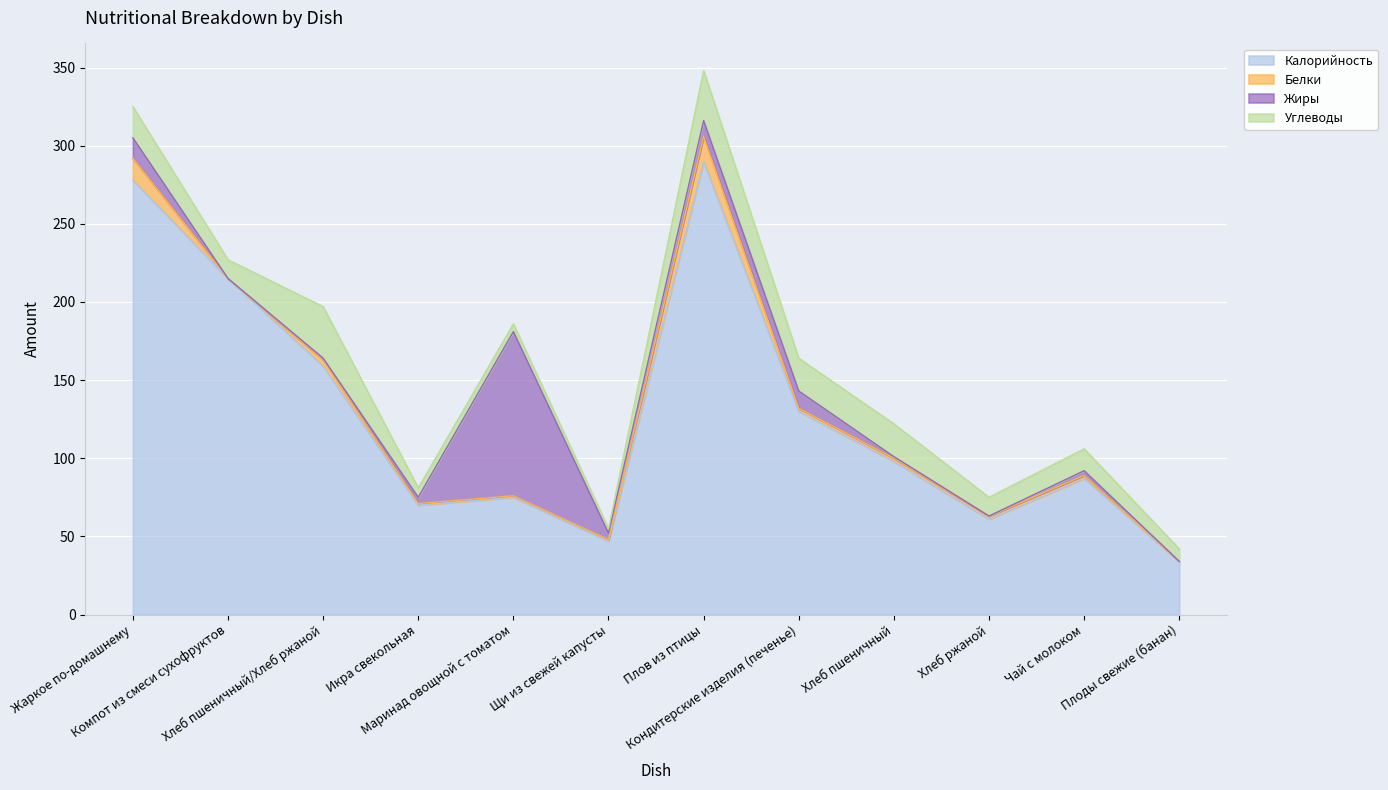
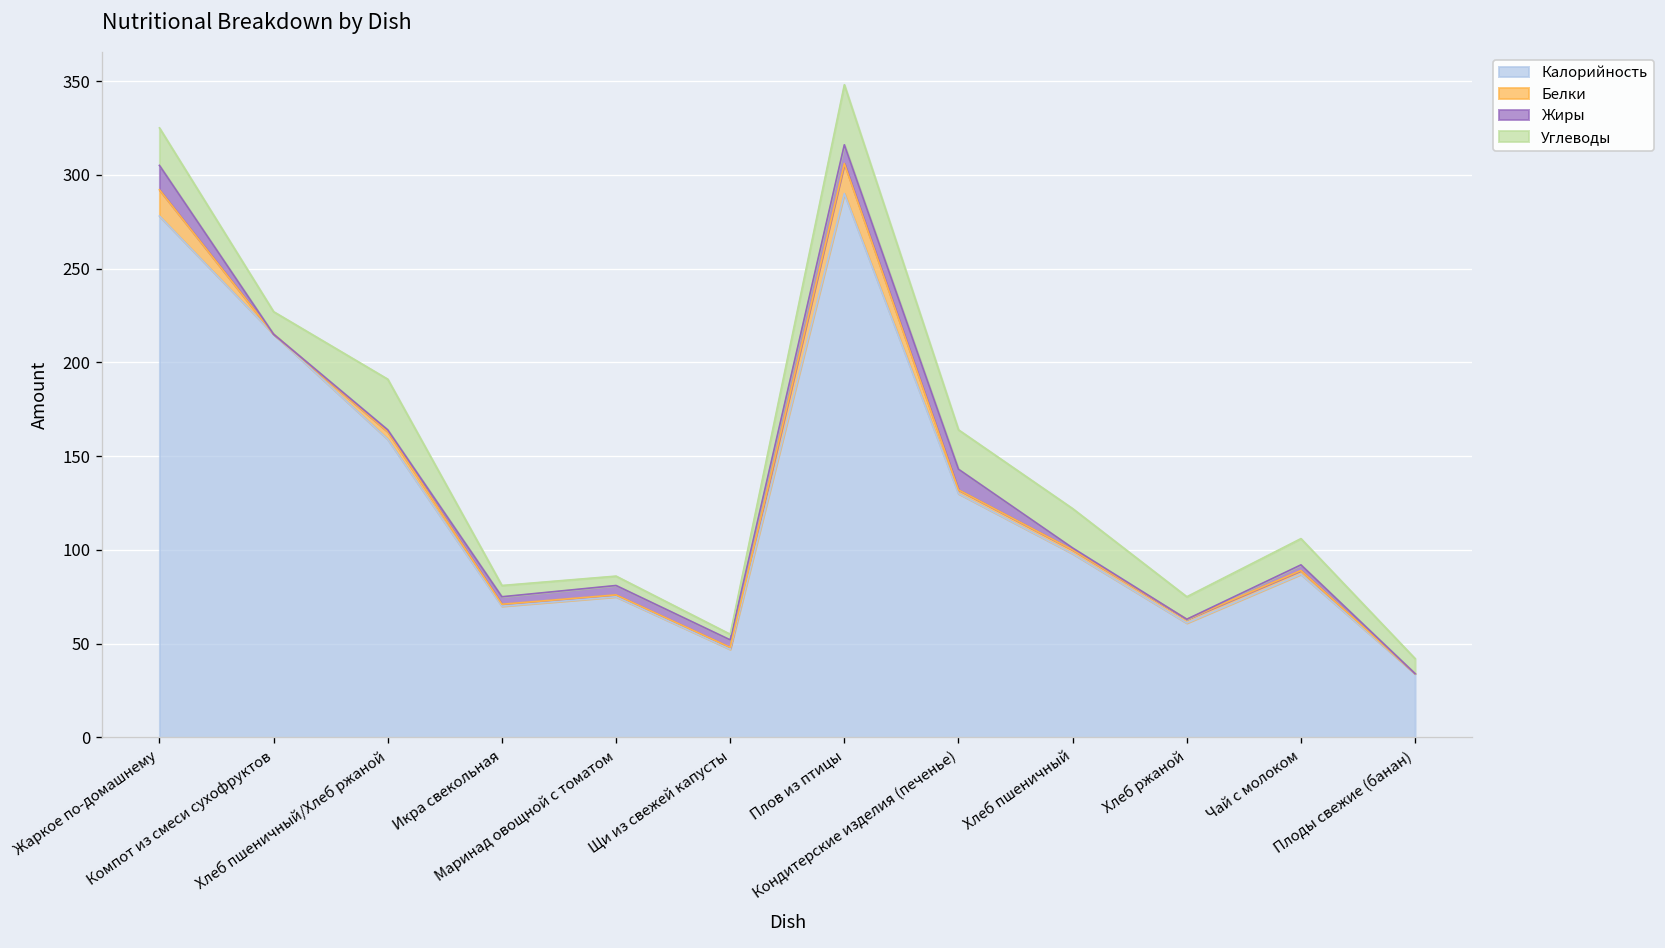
Углеводы, Хлеб пшеничный/Хлеб ржаной: 33 -> 27
Жиры, Маринад овощной с томатом: 105 -> 5
